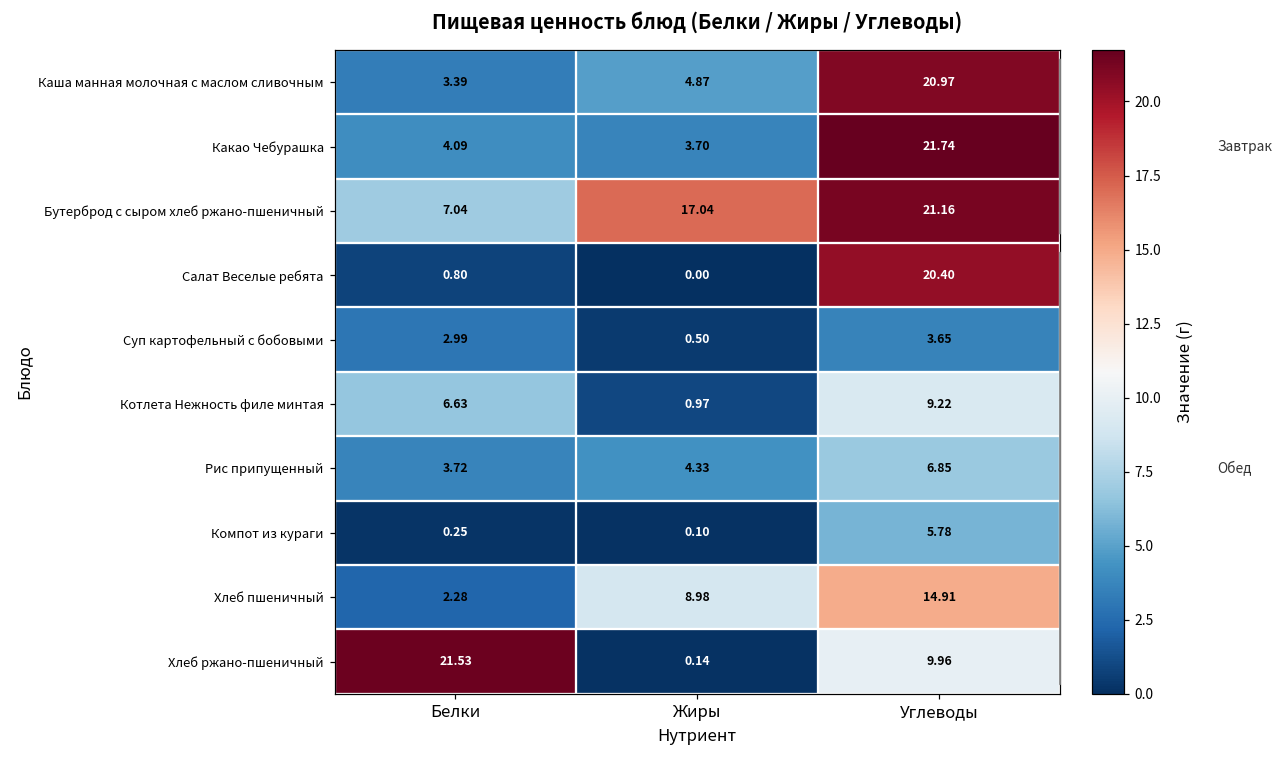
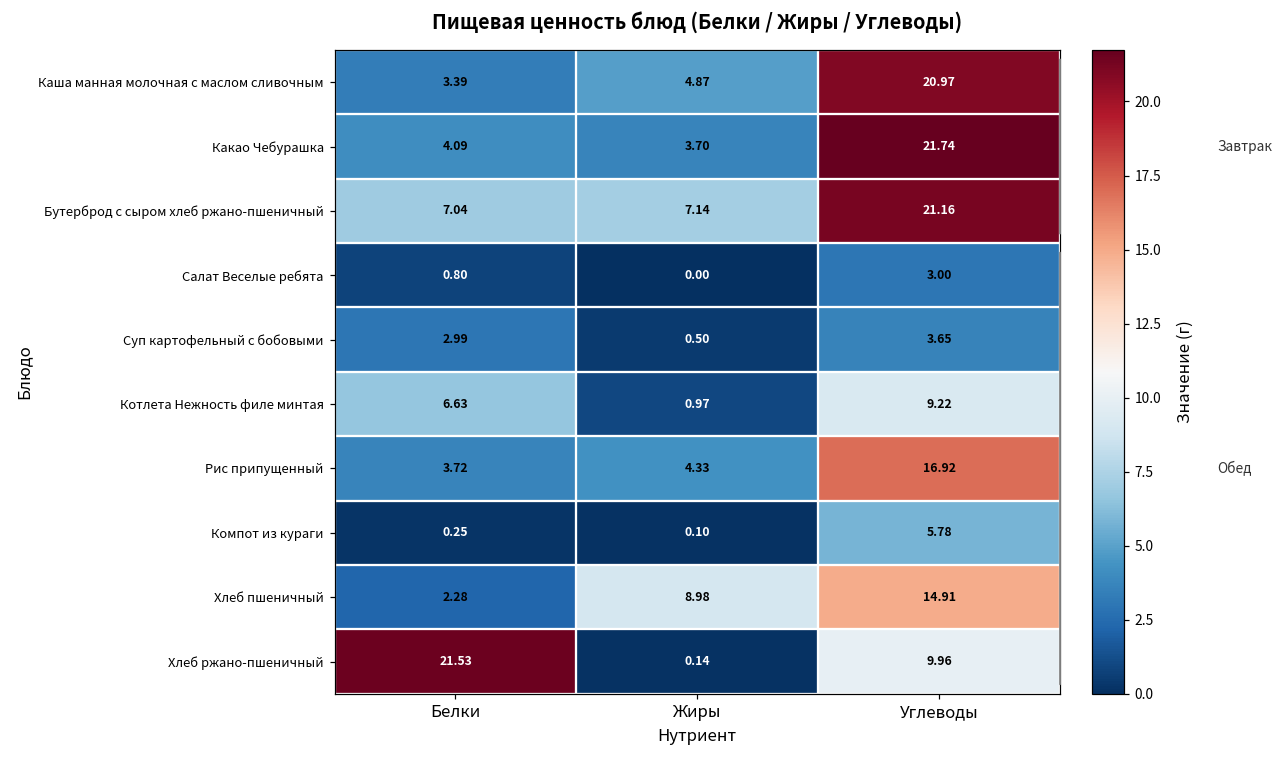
Бутерброд с сыром хлеб ржано-пшеничный, Жиры: 17.04 -> 7.14
Салат Веселые ребята, Углеводы: 20.40 -> 3.00
Рис припущенный, Углеводы: 6.85 -> 16.92
